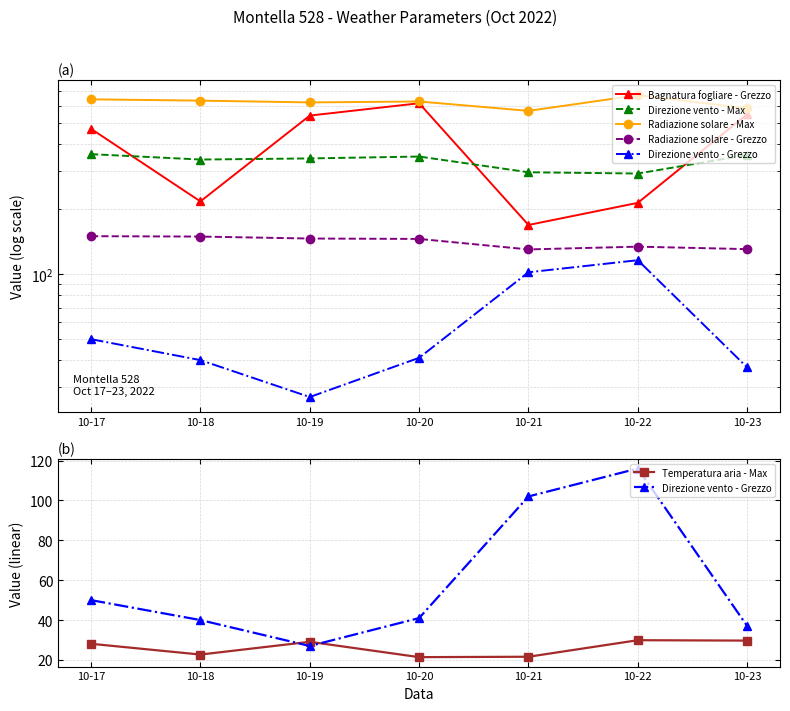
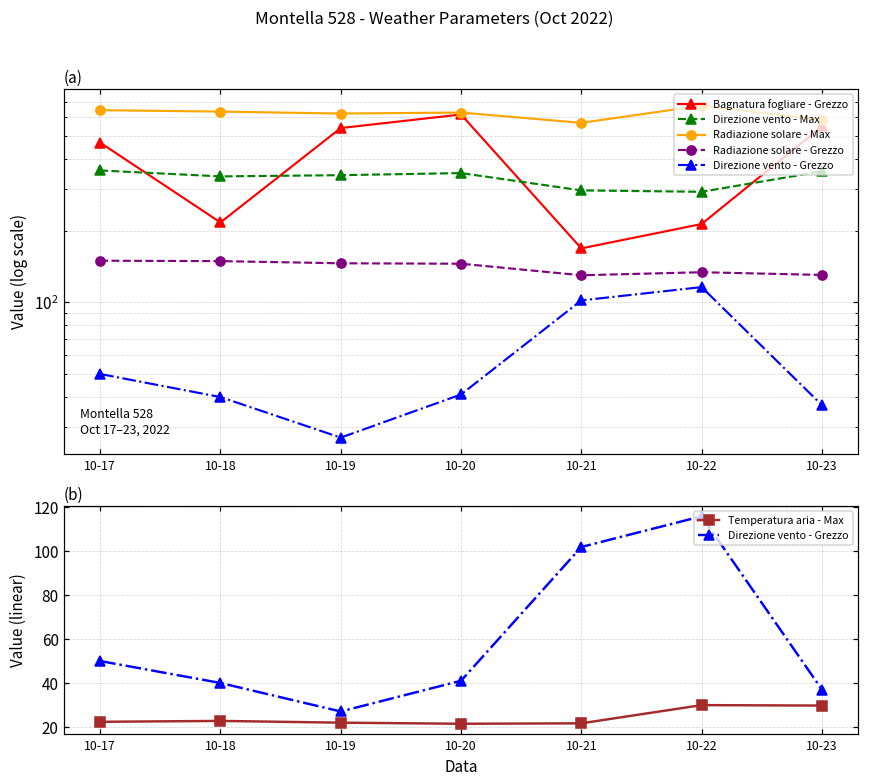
(b), Temperatura aria - Max, 10-17: 28 -> 22
(b), Temperatura aria - Max, 10-19: 29 -> 22
